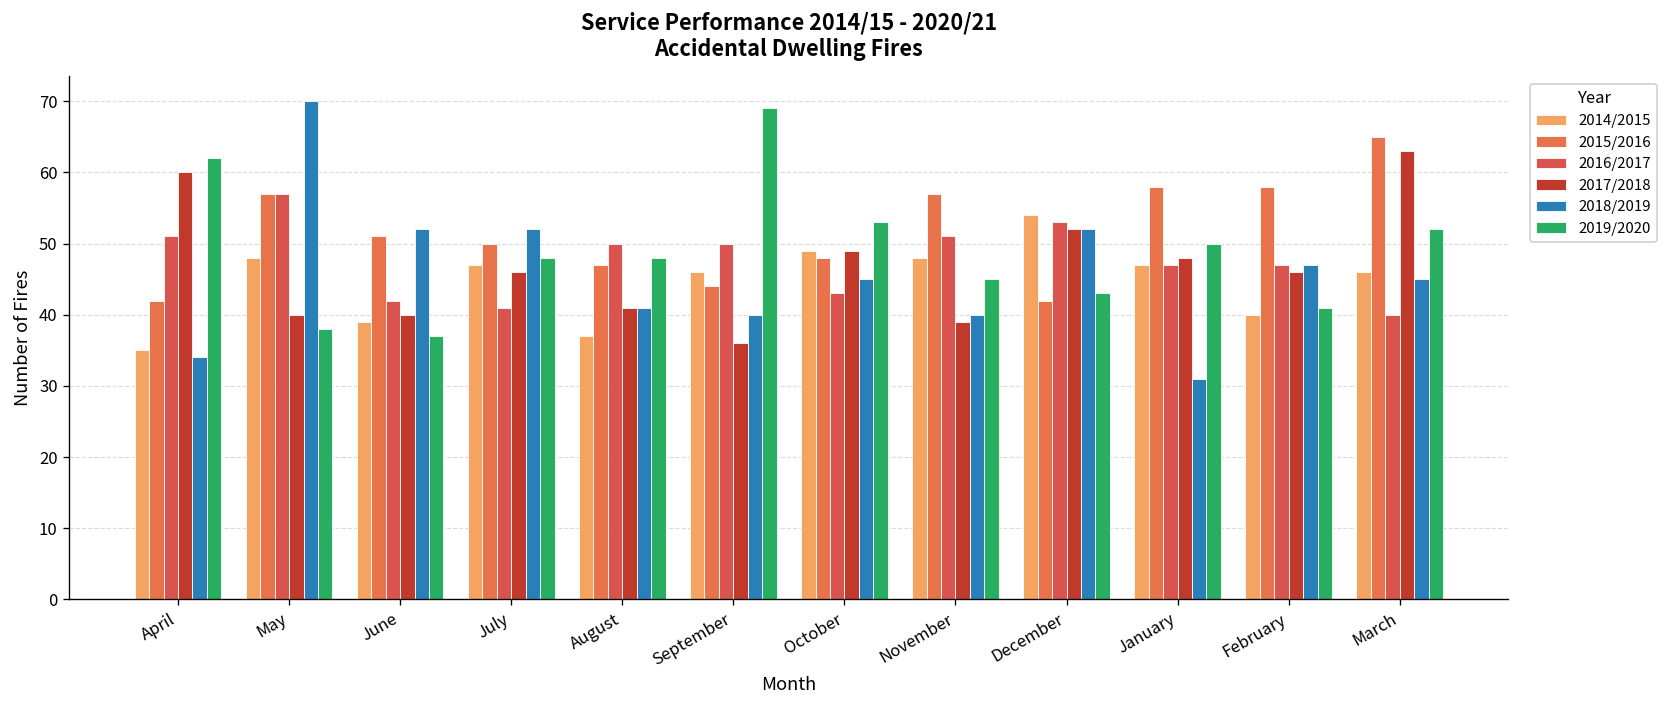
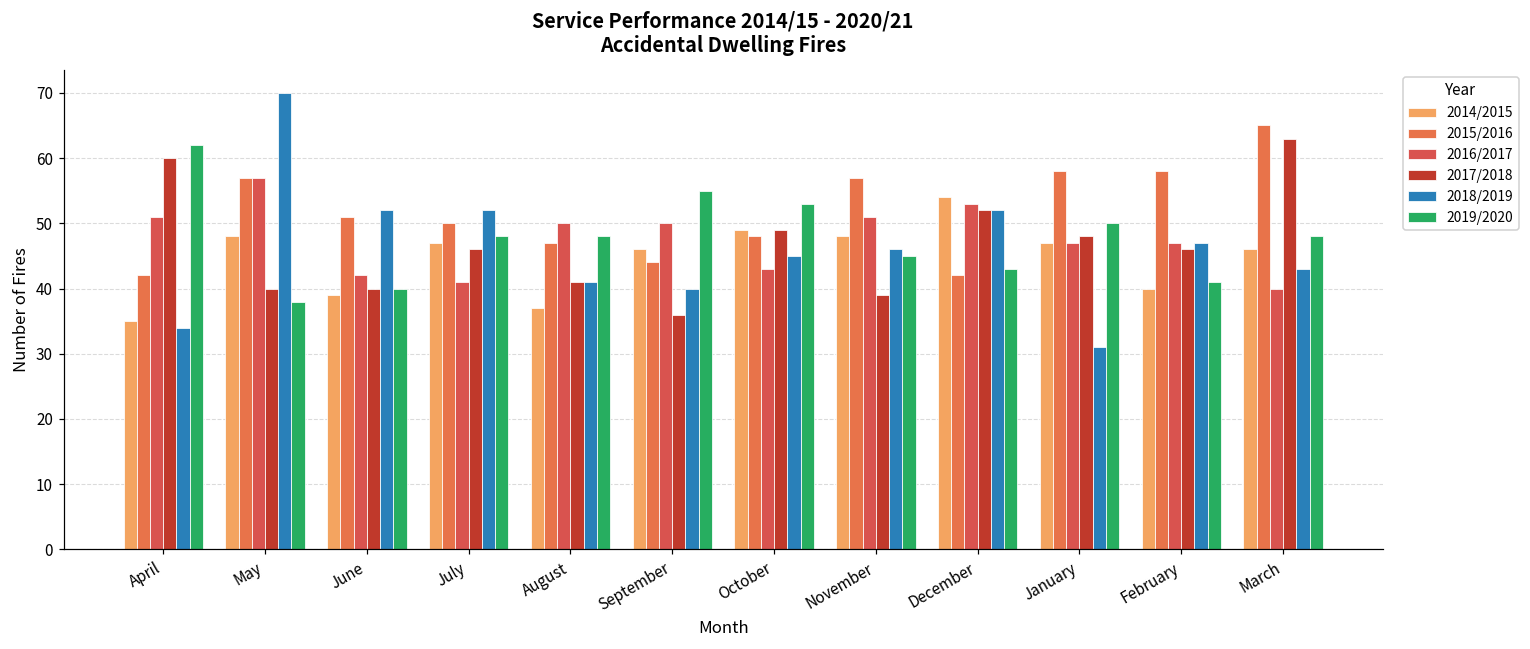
2019/2020, June: 37 -> 40
2019/2020, September: 69 -> 55
2018/2019, November: 40 -> 46
2018/2019, March: 45 -> 43
2019/2020, March: 52 -> 48
